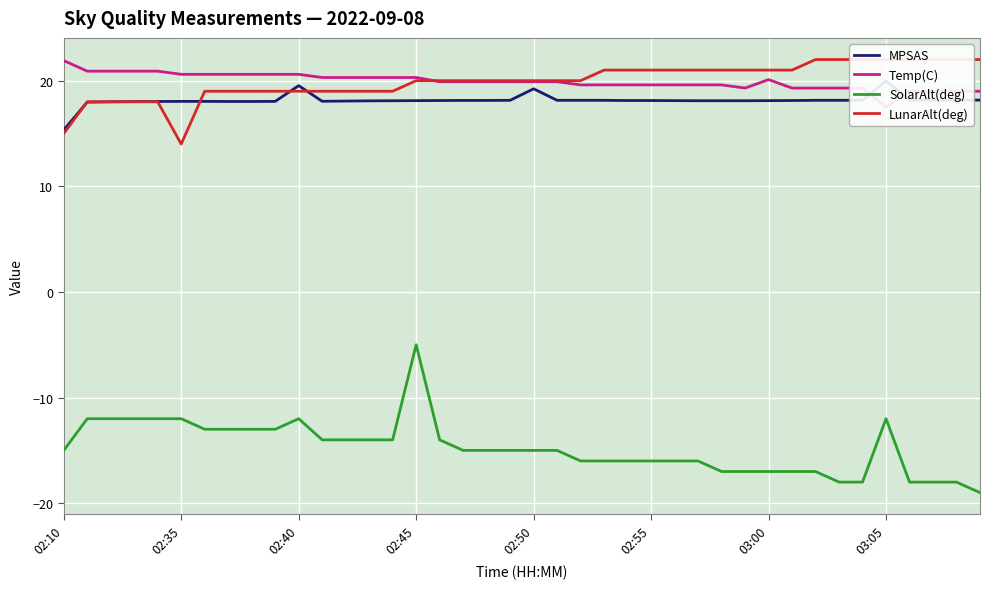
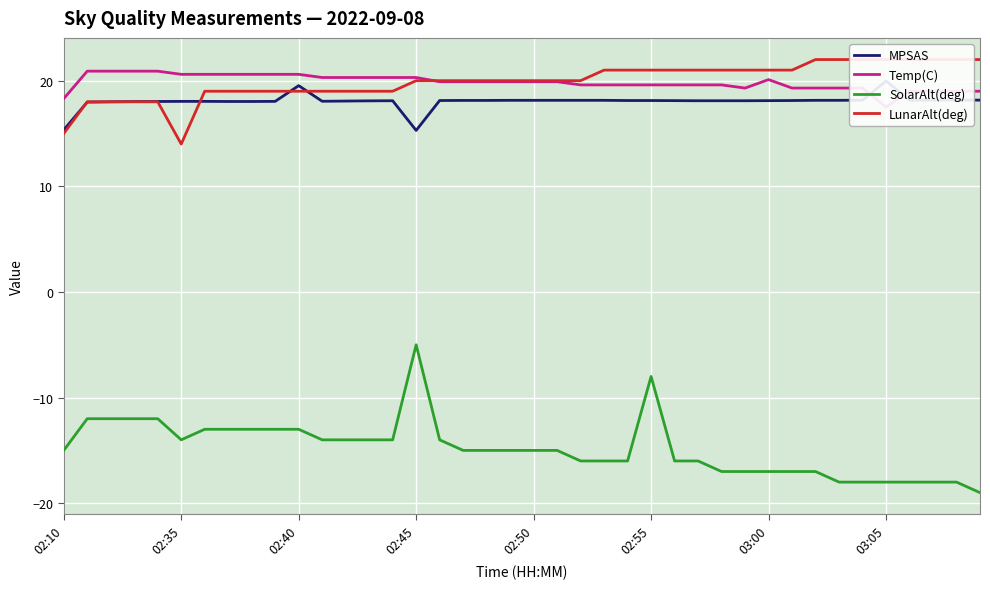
Temp(C), 02:10: 21.9 -> 18.3
SolarAlt(deg), 02:35: -12 -> -14
SolarAlt(deg), 02:40: -12 -> -13
MPSAS, 02:45: 18.1 -> 15.3
MPSAS, 02:50: 19.2 -> 18.1
SolarAlt(deg), 02:55: -16 -> -8
SolarAlt(deg), 03:05: -12 -> -18
